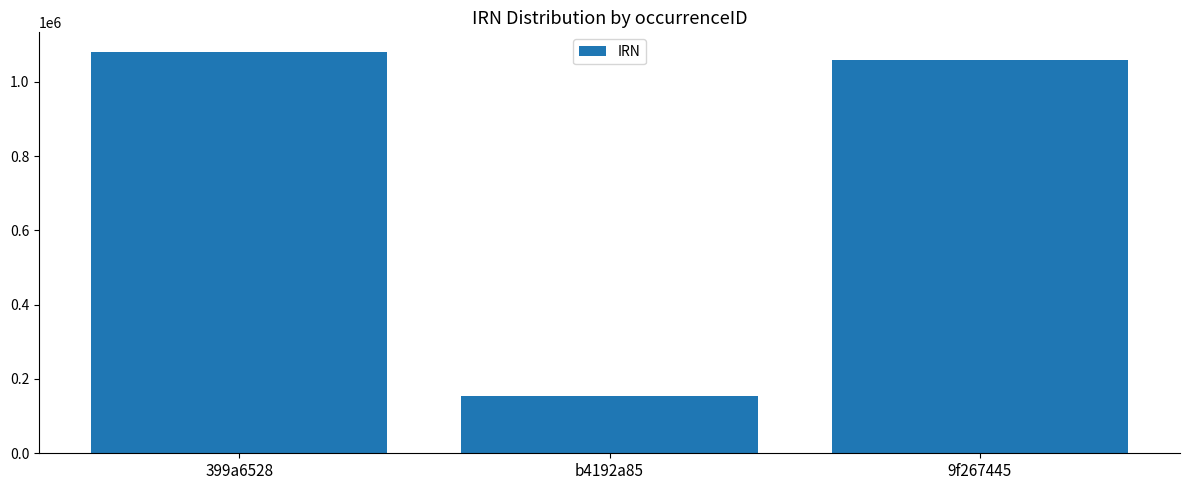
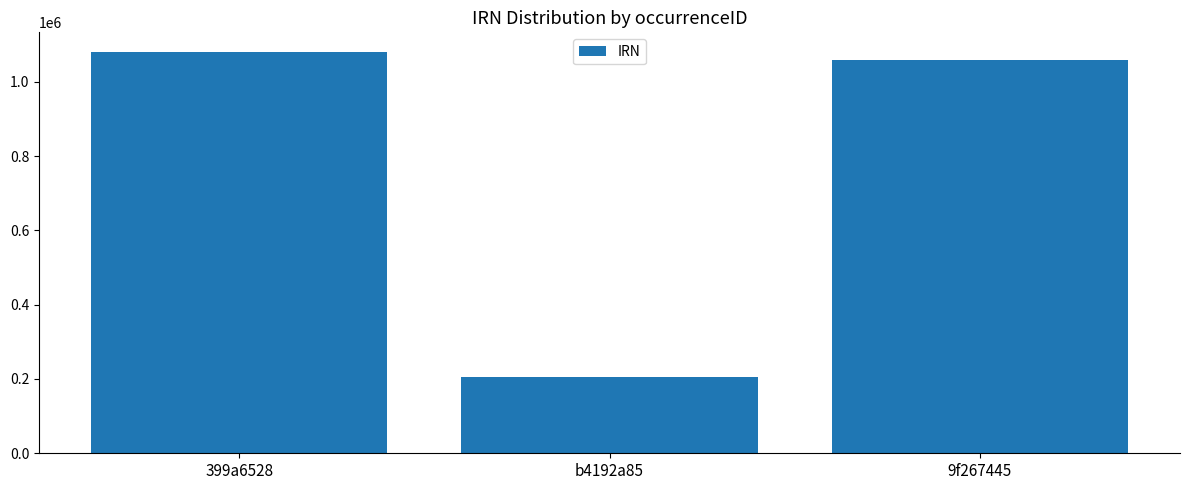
b4192a85: 150000 -> 210000
